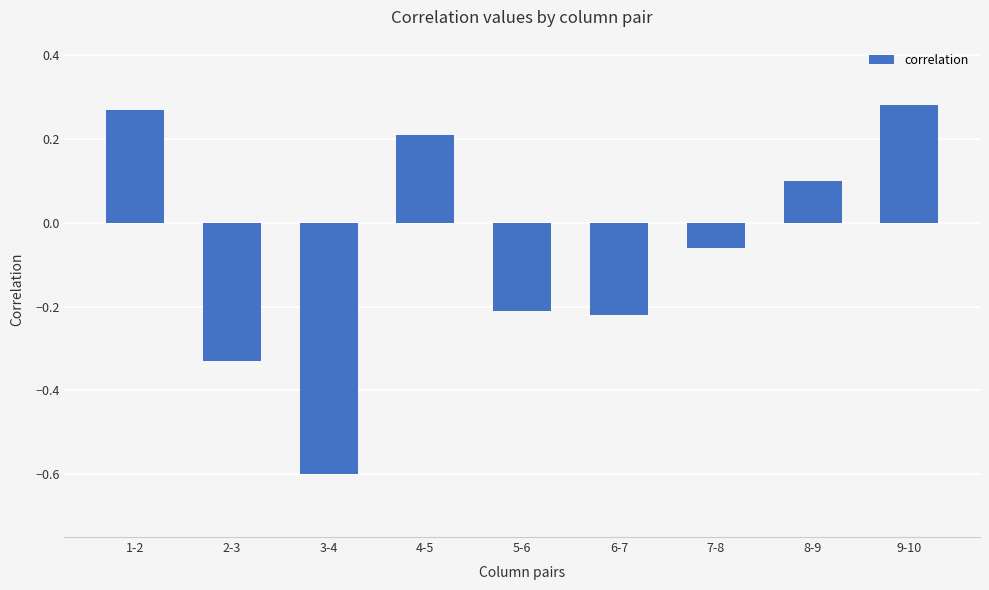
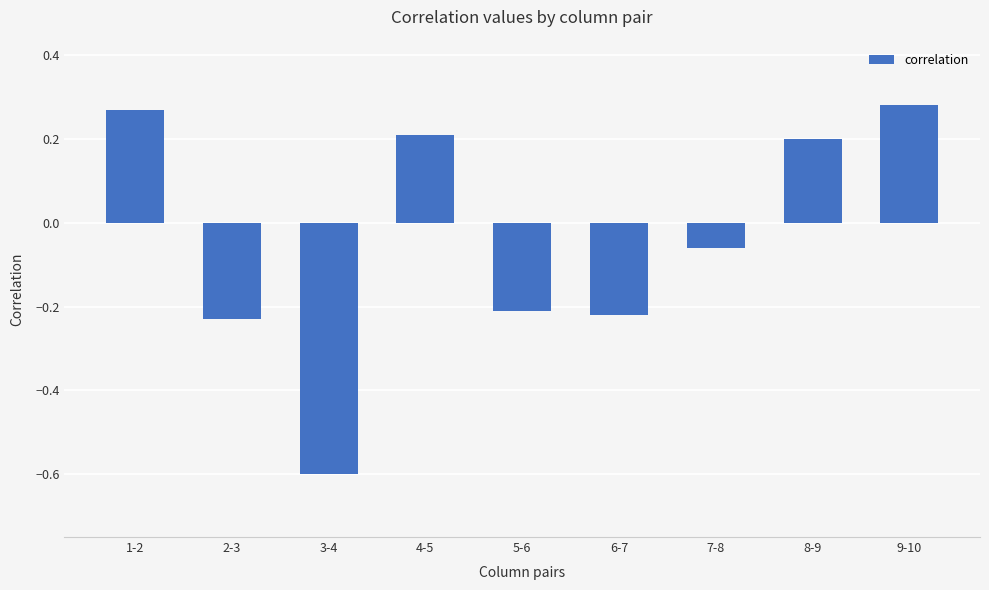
2-3: -0.33 -> -0.23
8-9: 0.1 -> 0.2
